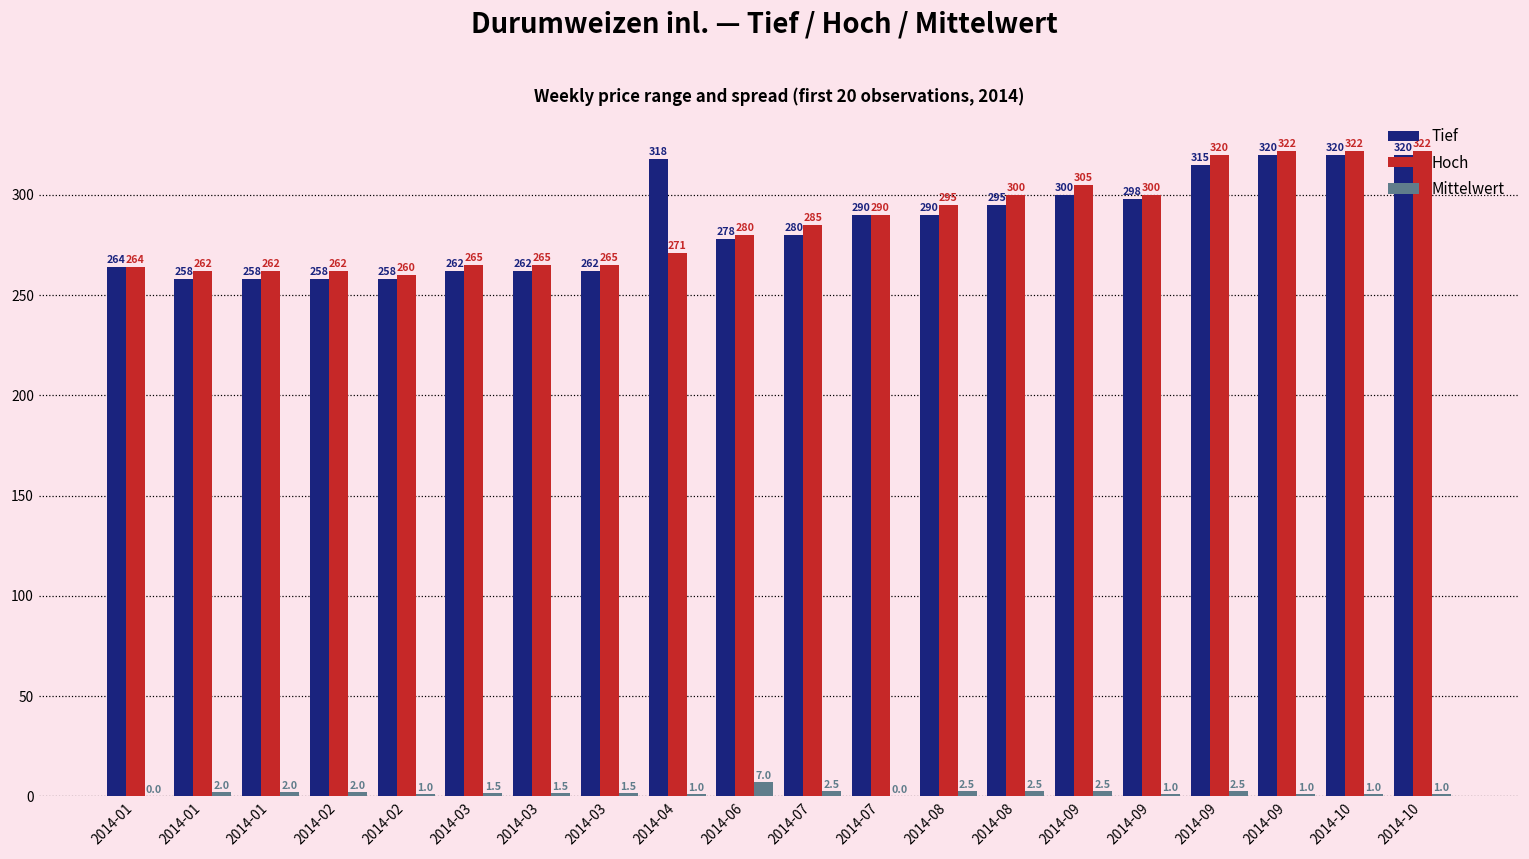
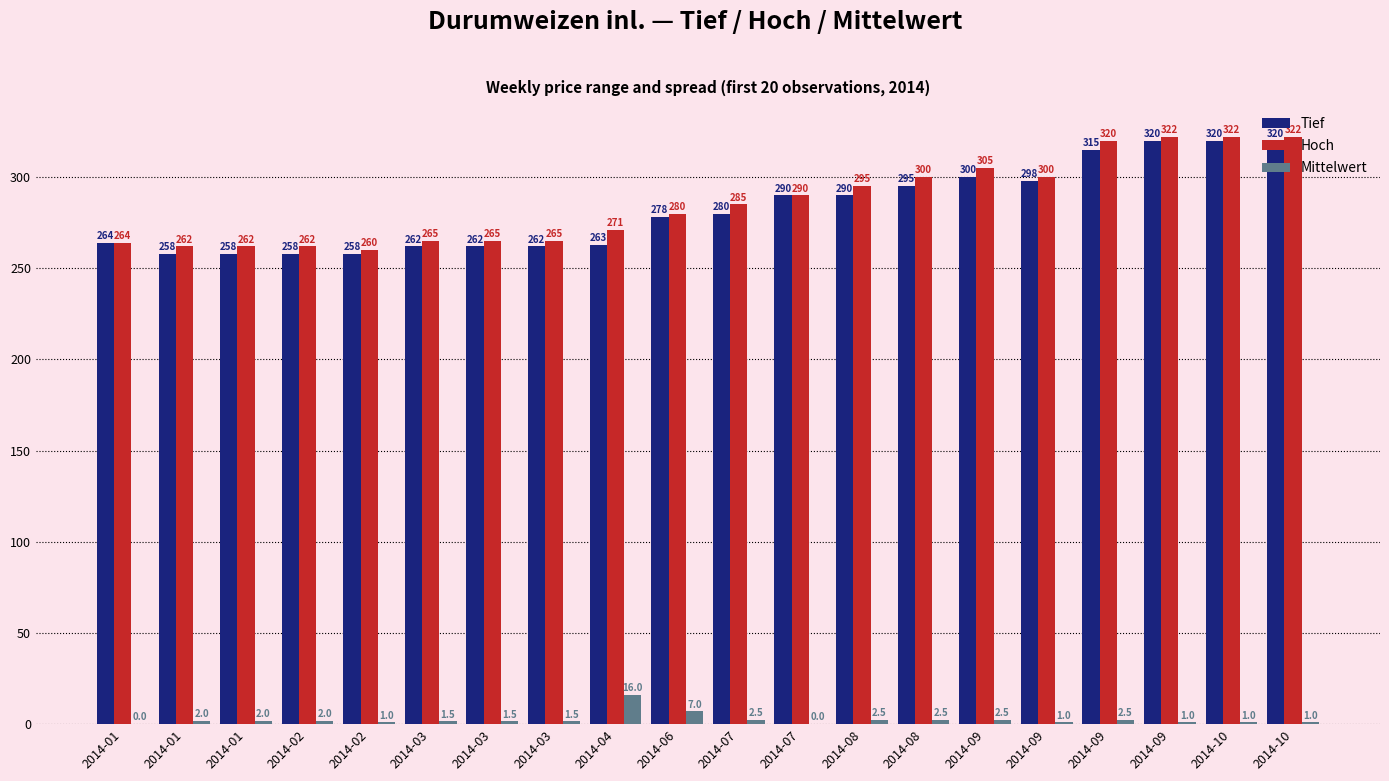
Tief, 2014-04: 318 -> 263
Mittelwert, 2014-04: 1.0 -> 16.0
